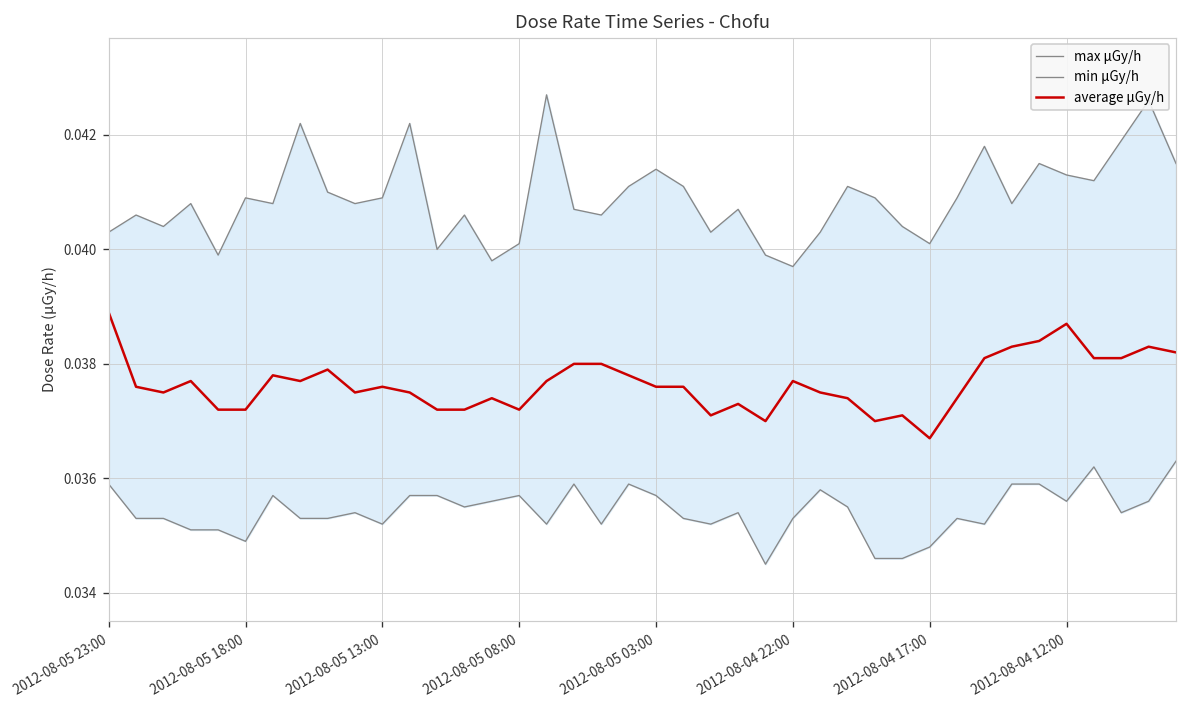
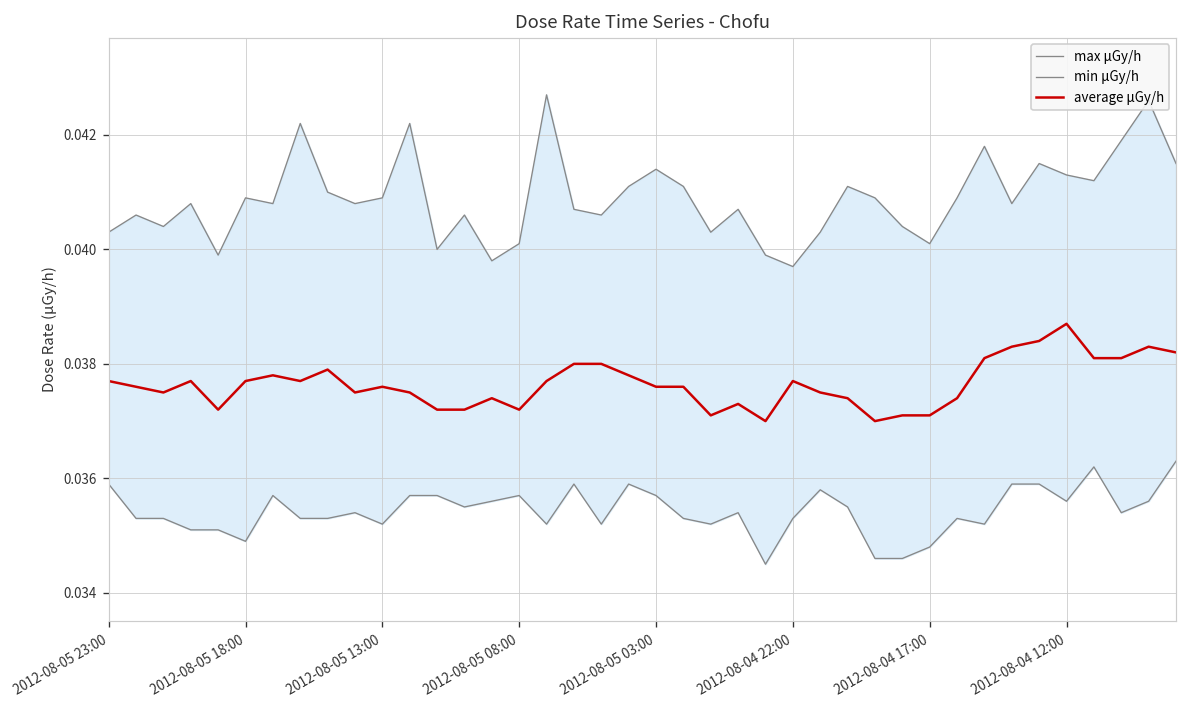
average μGy/h, 2012-08-05 23:00: 0.0389 -> 0.0377
average μGy/h, 2012-08-05 18:00: 0.0372 -> 0.0377
average μGy/h, 2012-08-04 17:00: 0.0367 -> 0.0371
